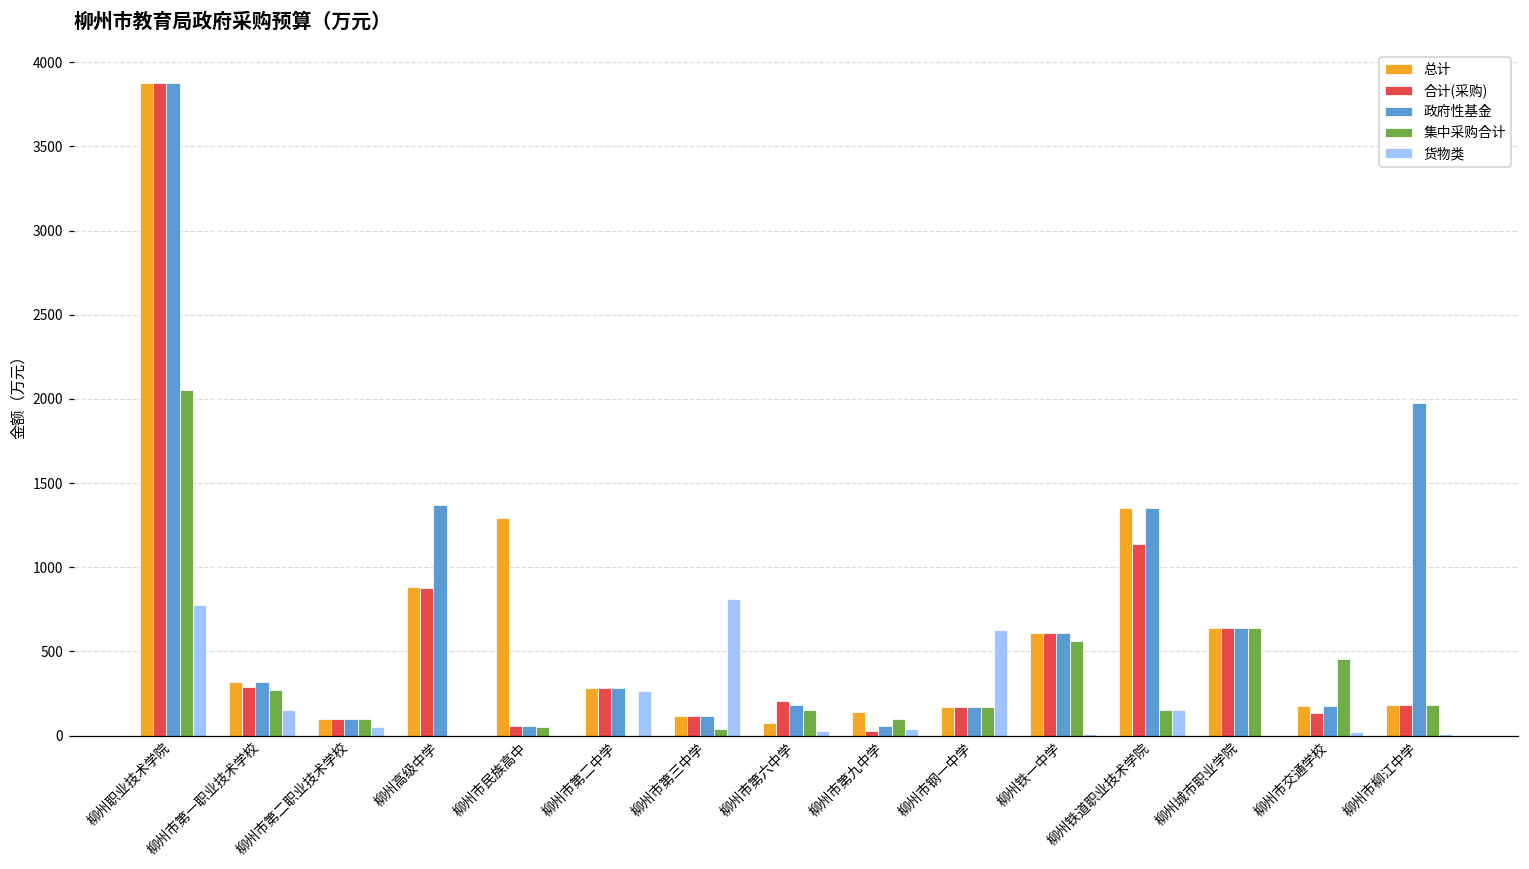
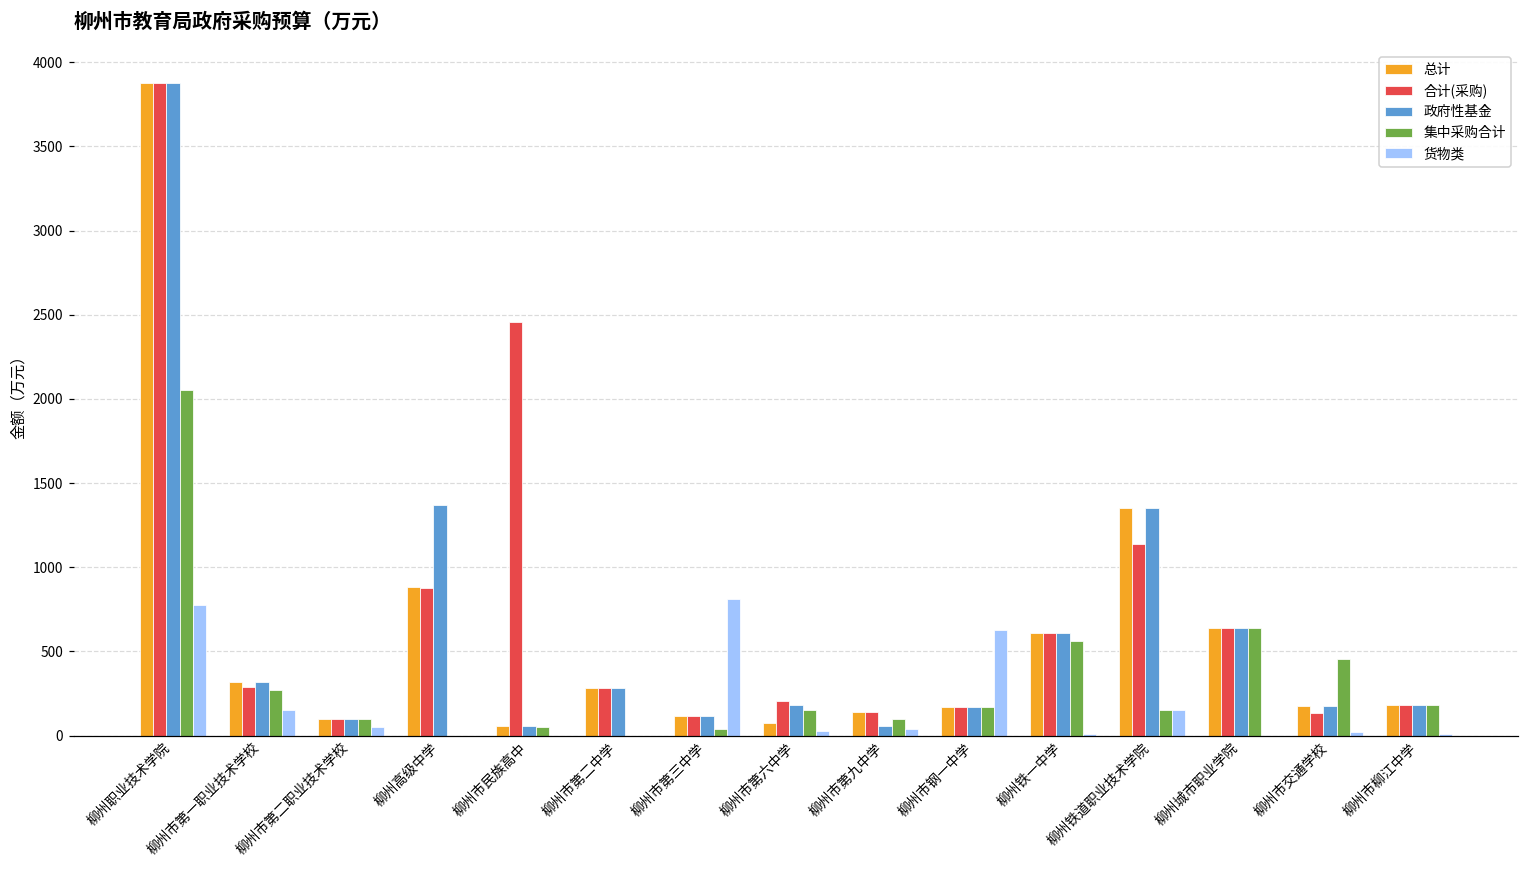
总计, 柳州市民族高中: 1290 -> 50
合计(采购), 柳州市民族高中: 50 -> 2450
货物类, 柳州市第二中学: 270 -> 0
合计(采购), 柳州市第九中学: 30 -> 140
政府性基金, 柳州市柳江中学: 1980 -> 180
